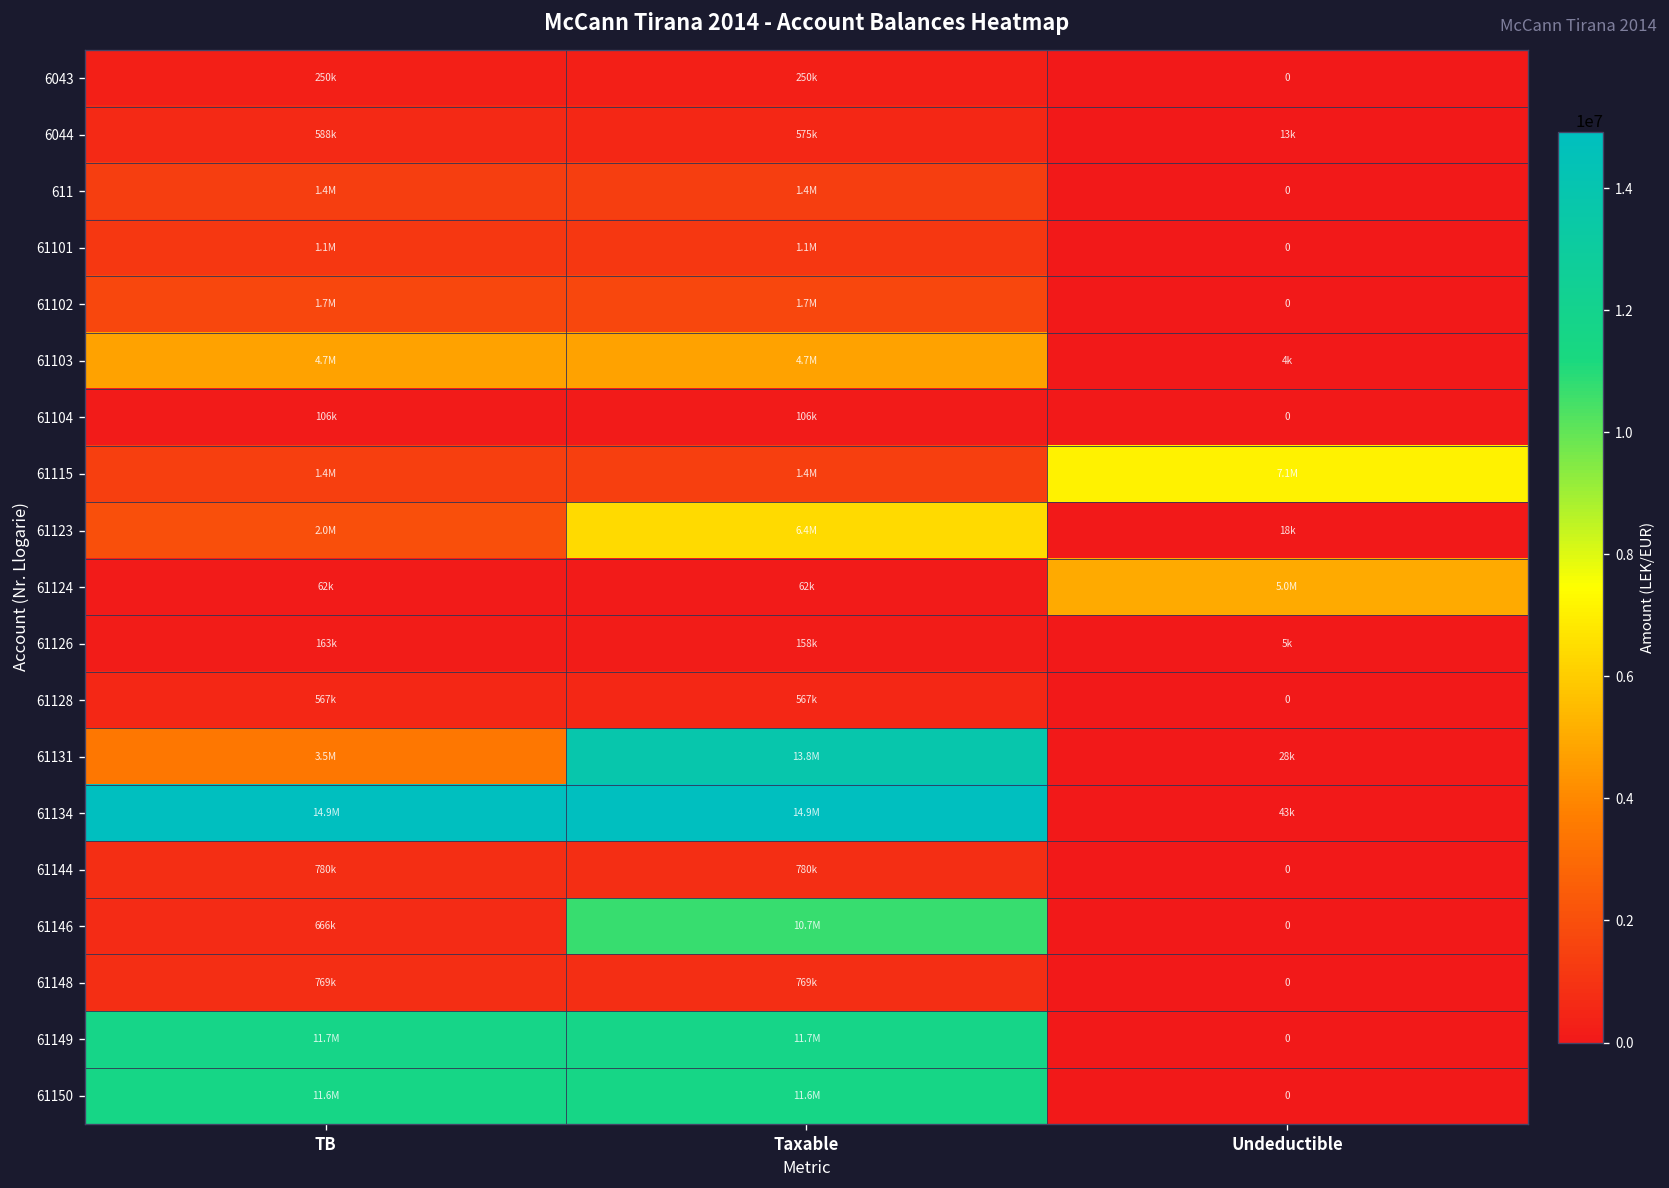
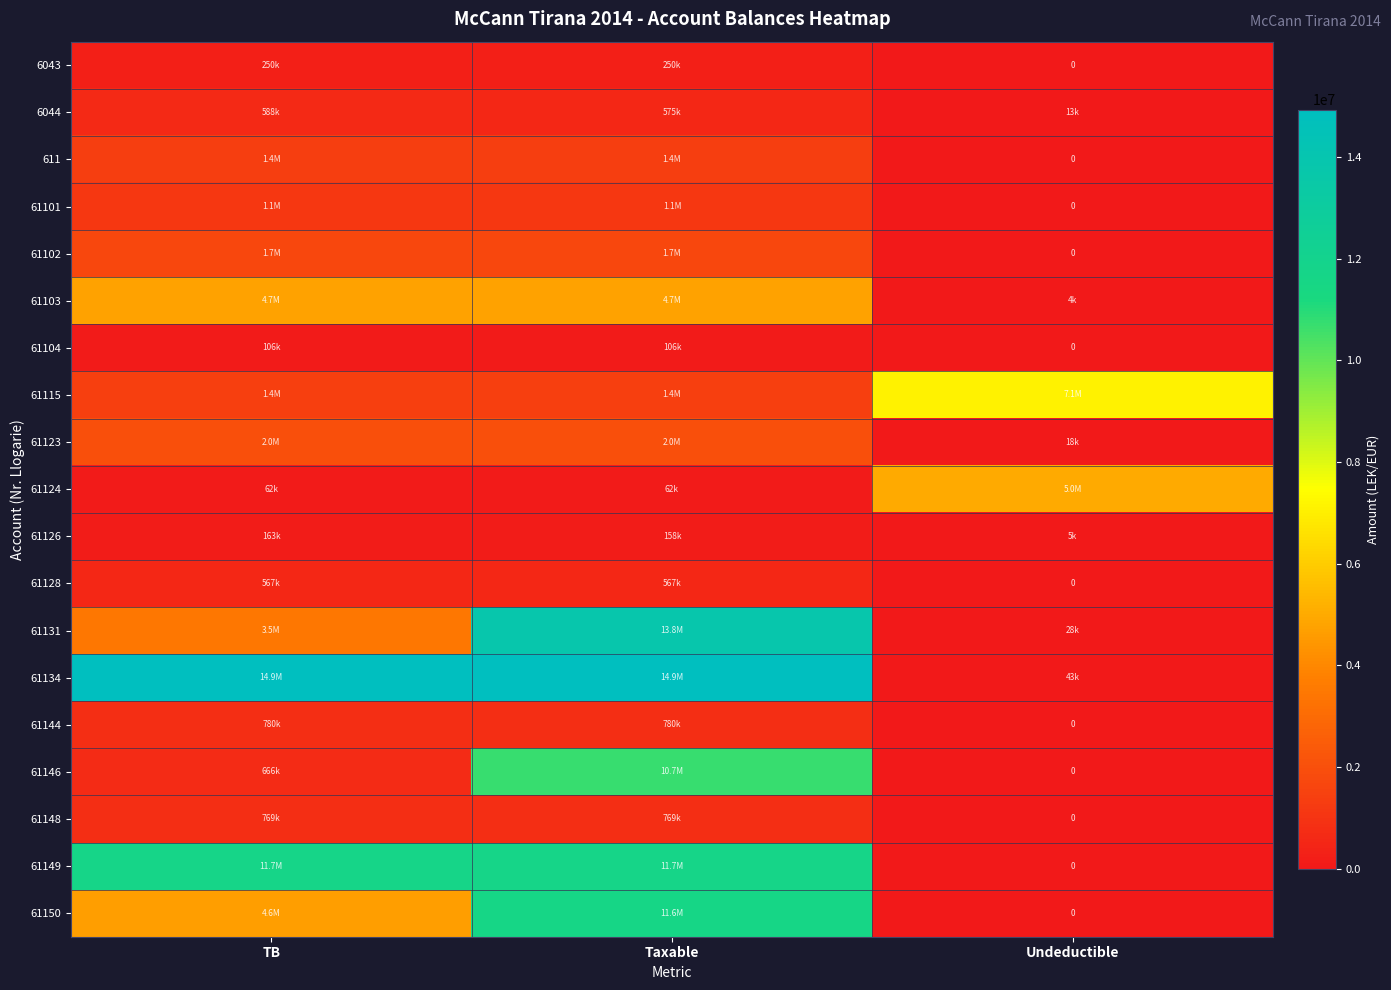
61123, Taxable: 6.4M -> 2.0M
61150, TB: 11.6M -> 4.6M
